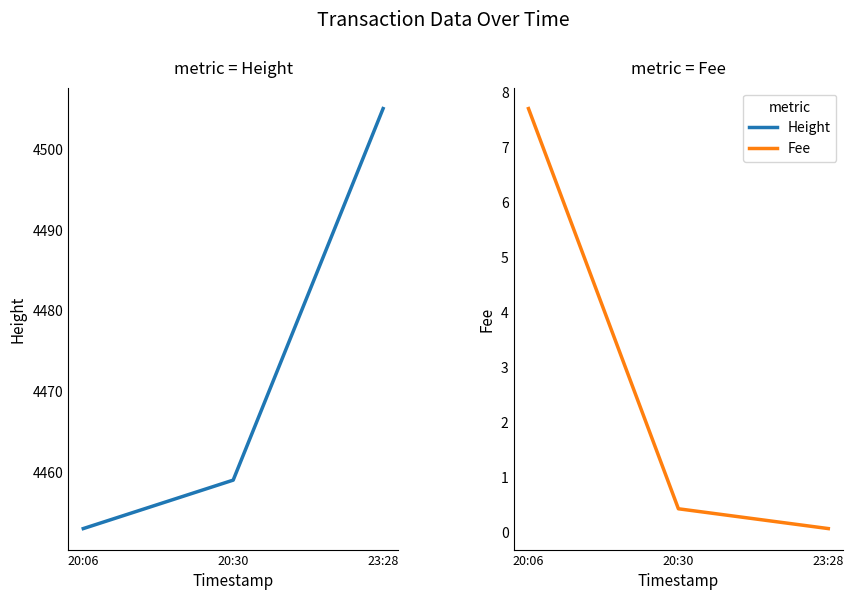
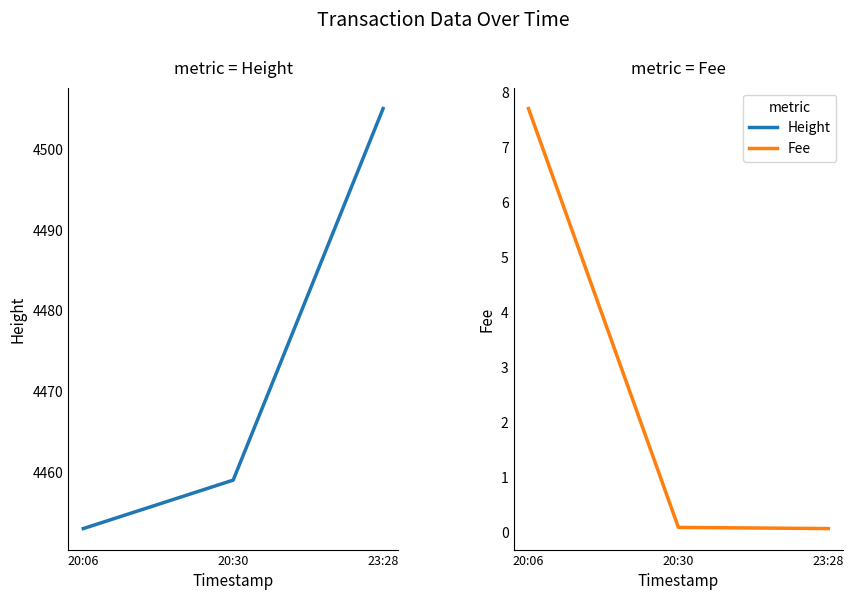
metric = Fee, 20:30: 0.4 -> 0.1
